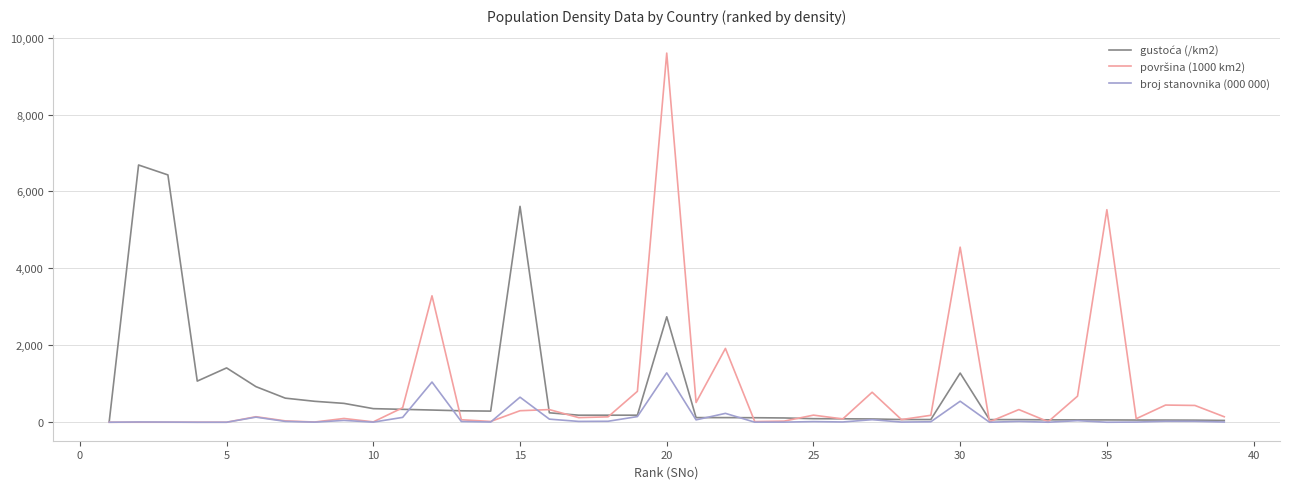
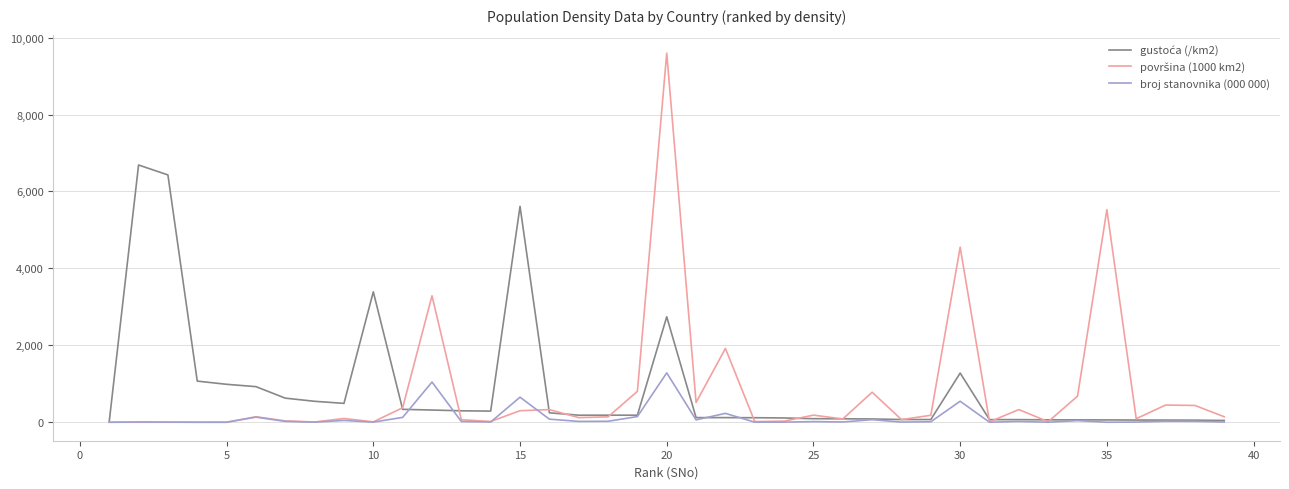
gustoća (/km2), 5: 1,400 -> 1,000
gustoća (/km2), 10: 400 -> 3,400
